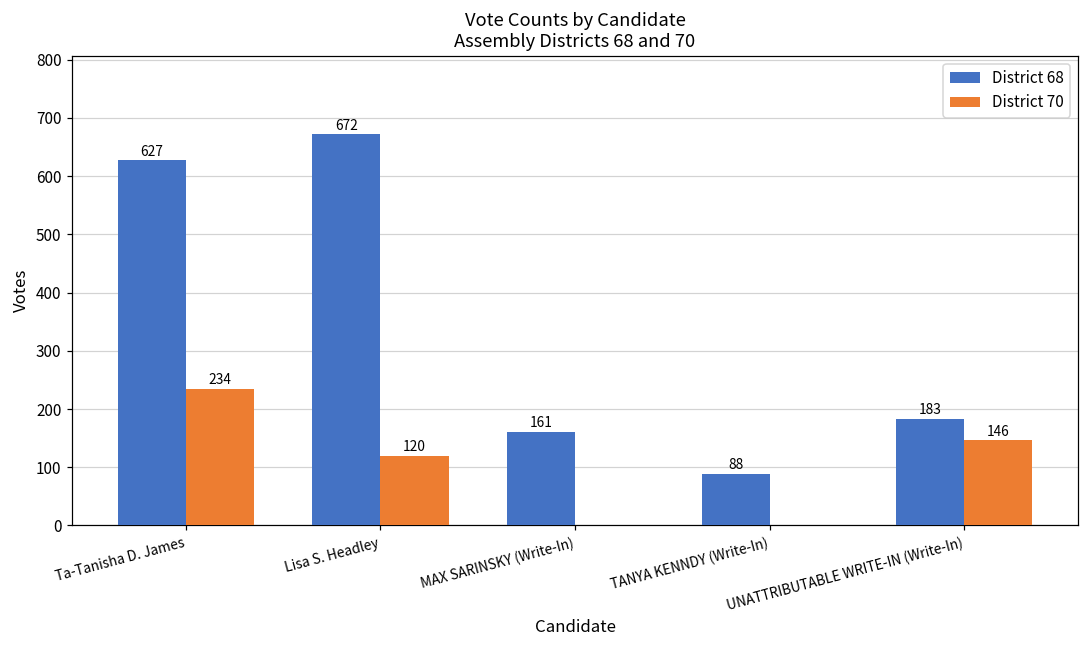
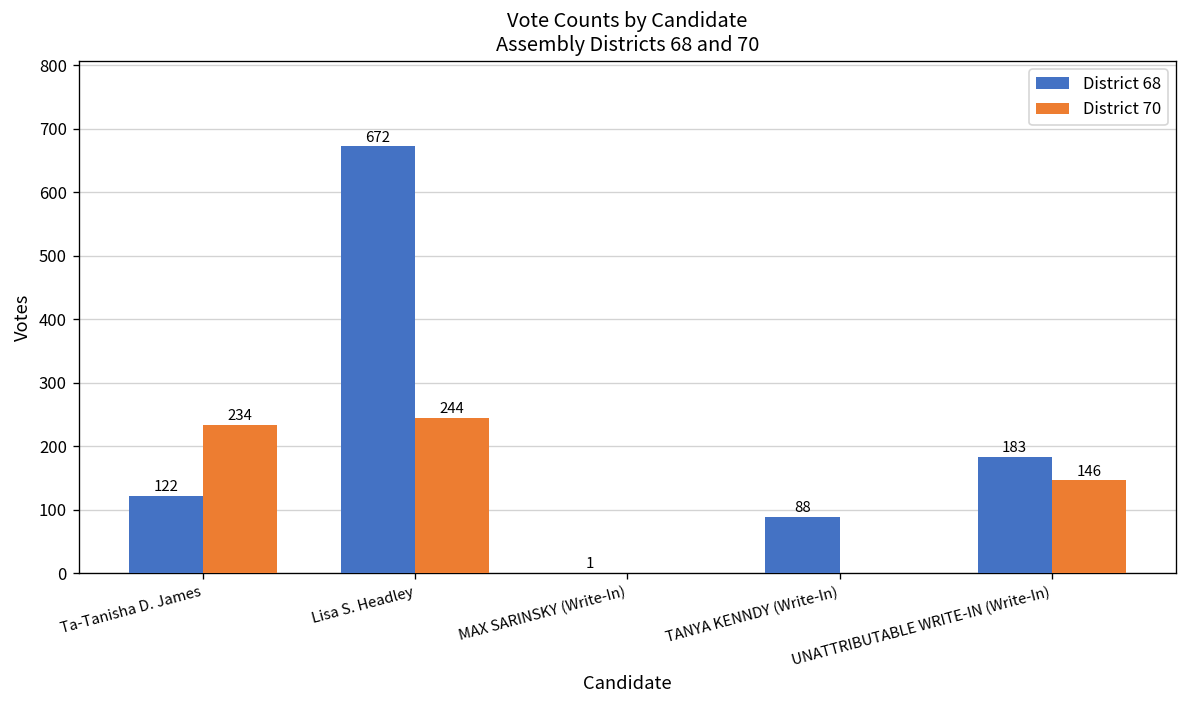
District 68, Ta-Tanisha D. James: 627 -> 122
District 70, Lisa S. Headley: 120 -> 244
District 68, MAX SARINSKY (Write-In): 161 -> 1
